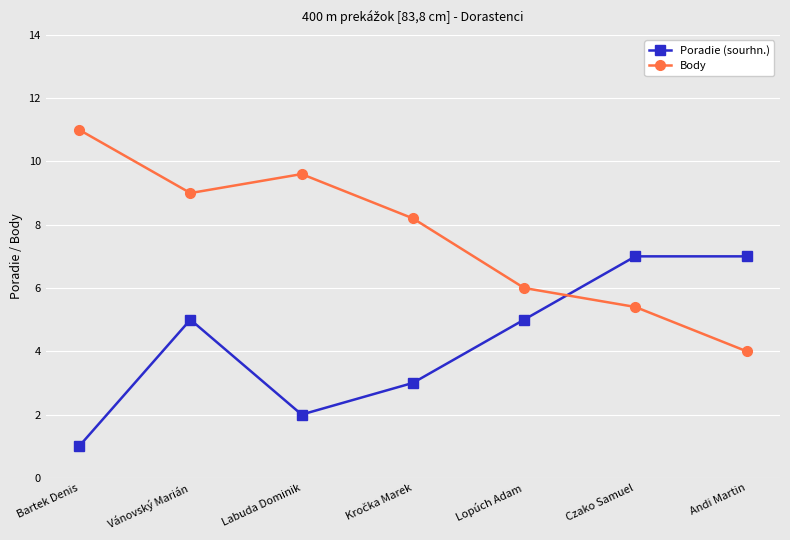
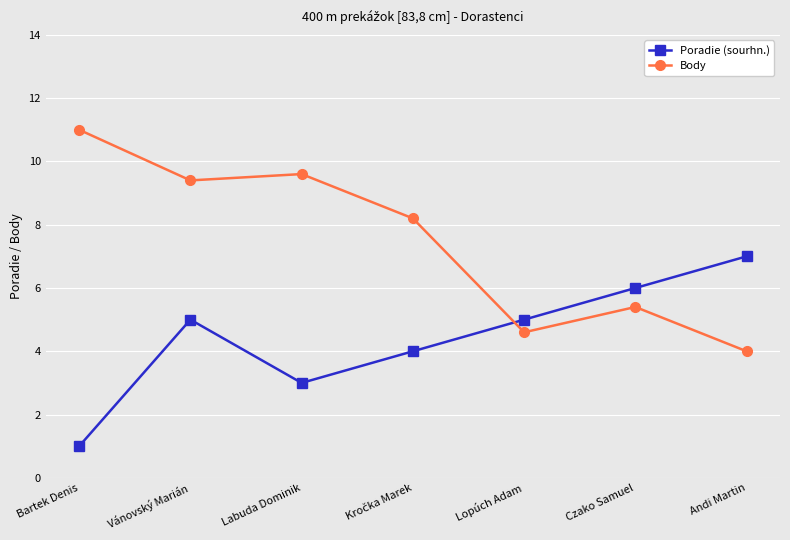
Body, Vánovský Marián: 9.0 -> 9.4
Poradie (sourhn.), Labuda Dominik: 2 -> 3
Poradie (sourhn.), Kročka Marek: 3 -> 4
Body, Lopúch Adam: 6.0 -> 4.6
Poradie (sourhn.), Czako Samuel: 7 -> 6
